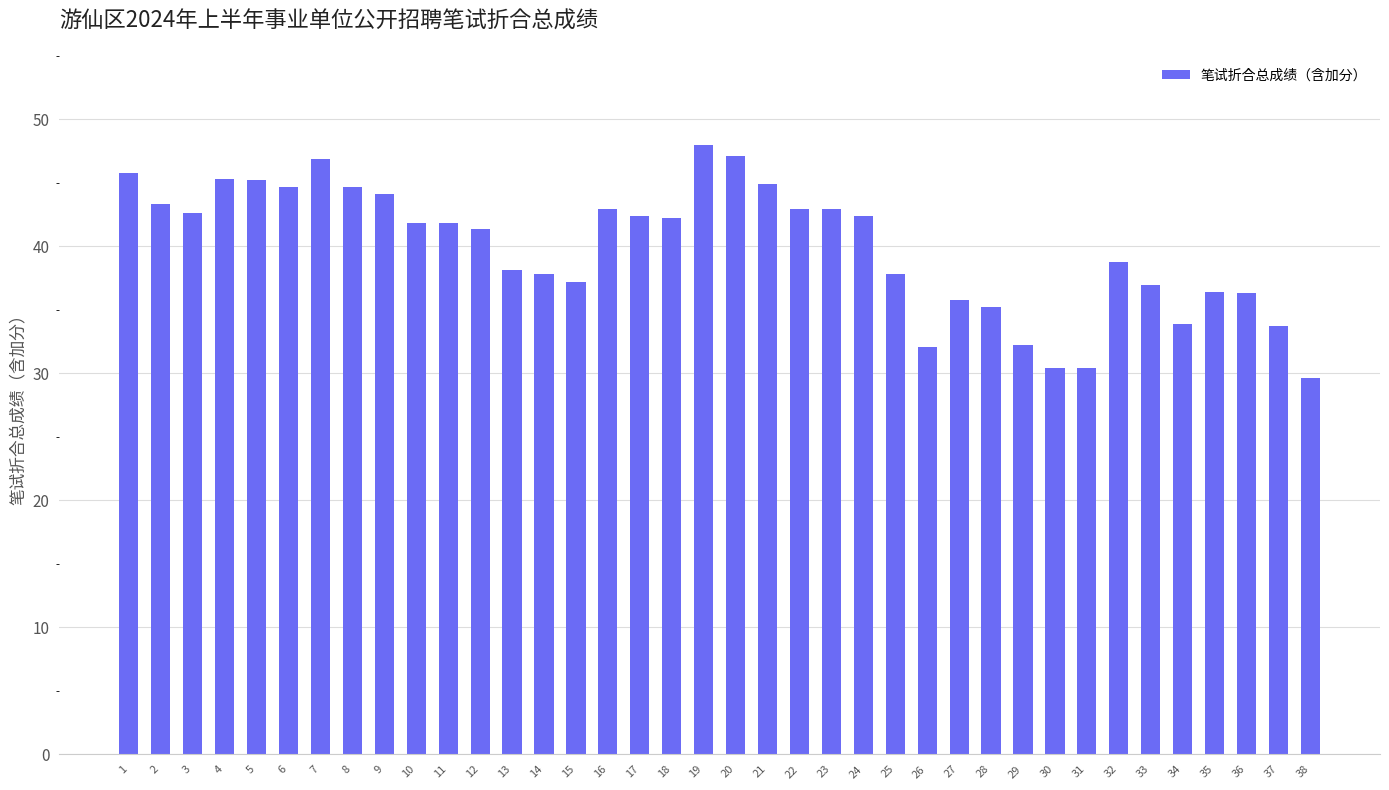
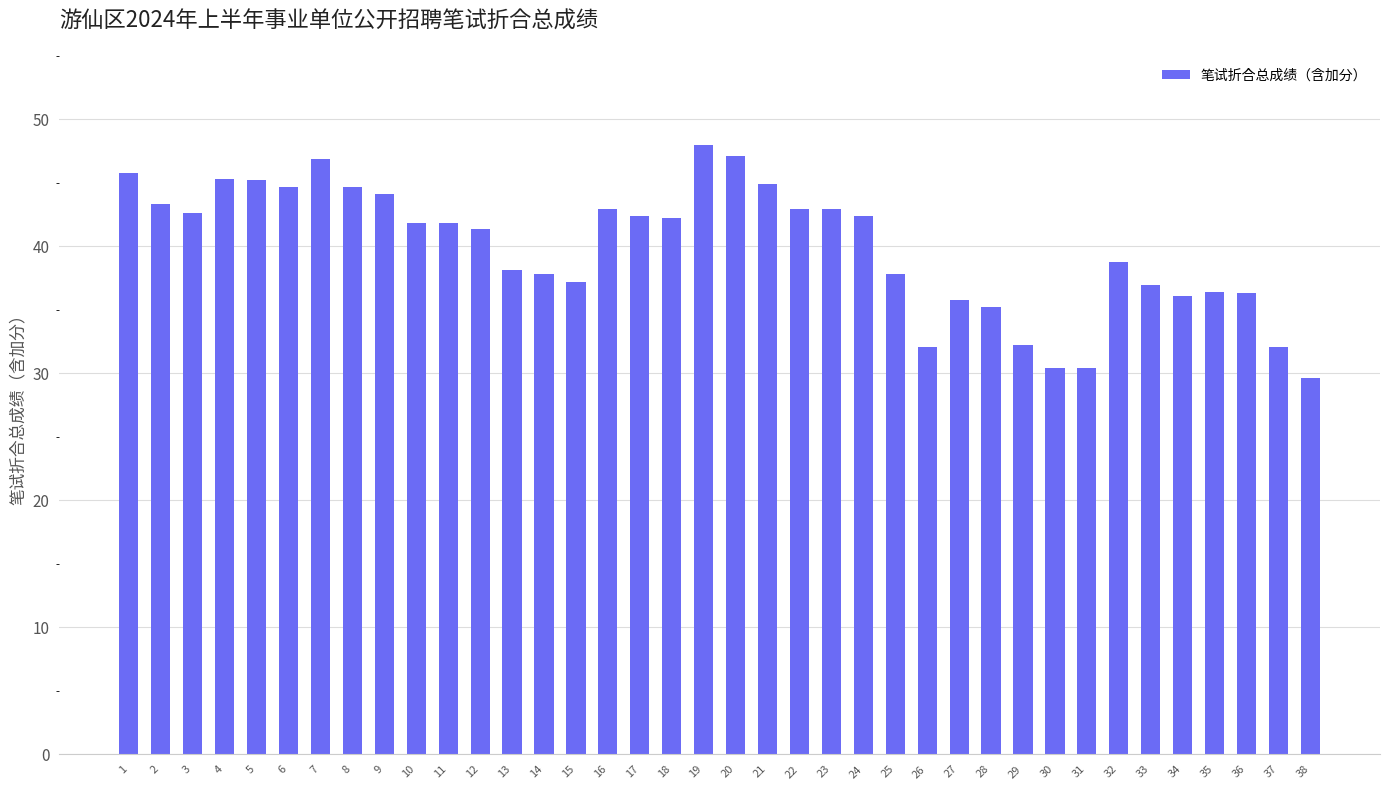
34: 33.9 -> 36.1
37: 33.8 -> 32.1
